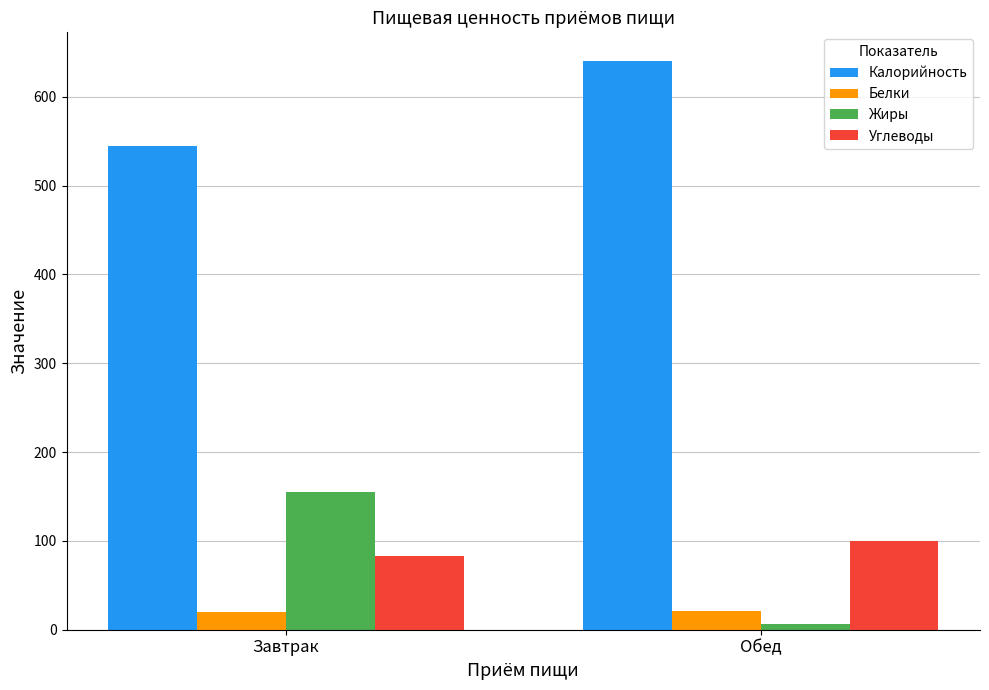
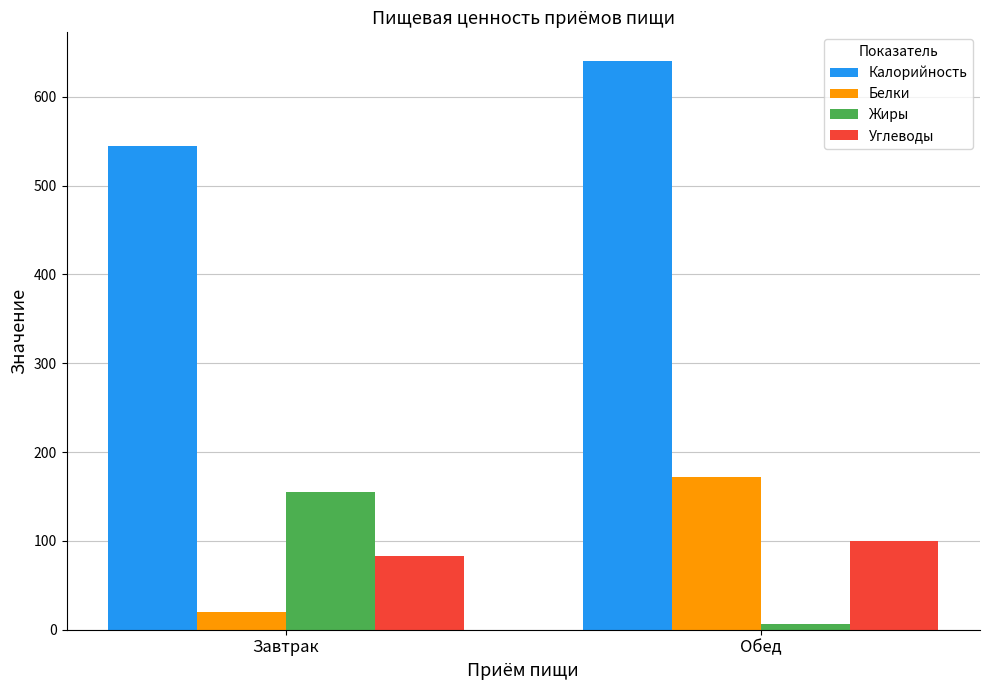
Белки, Обед: 20 -> 170
